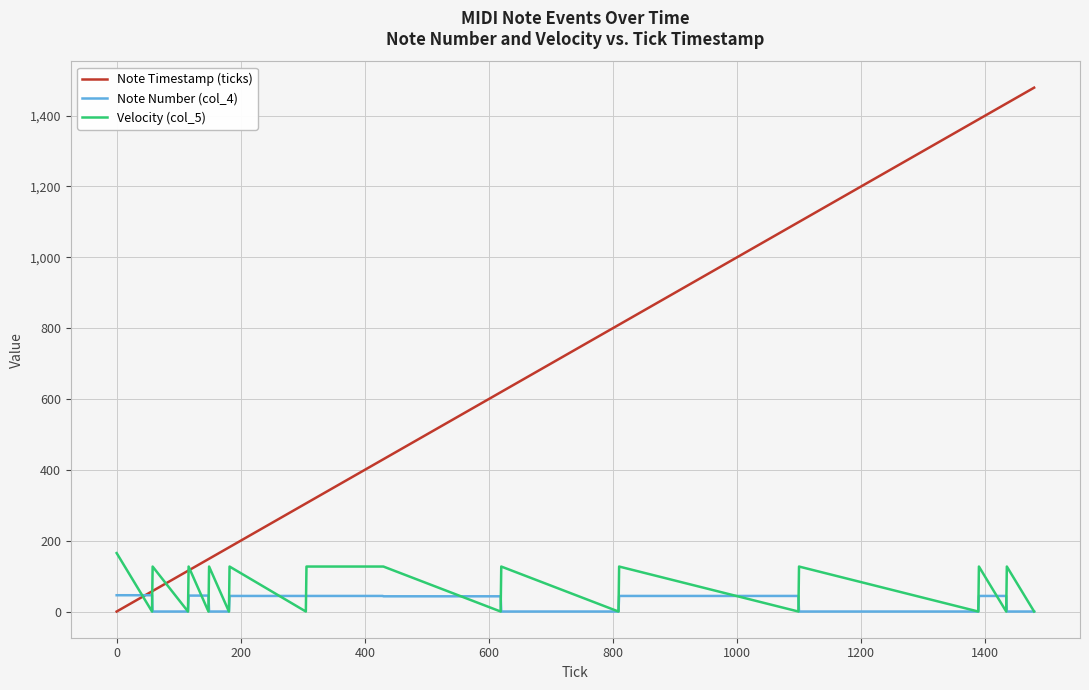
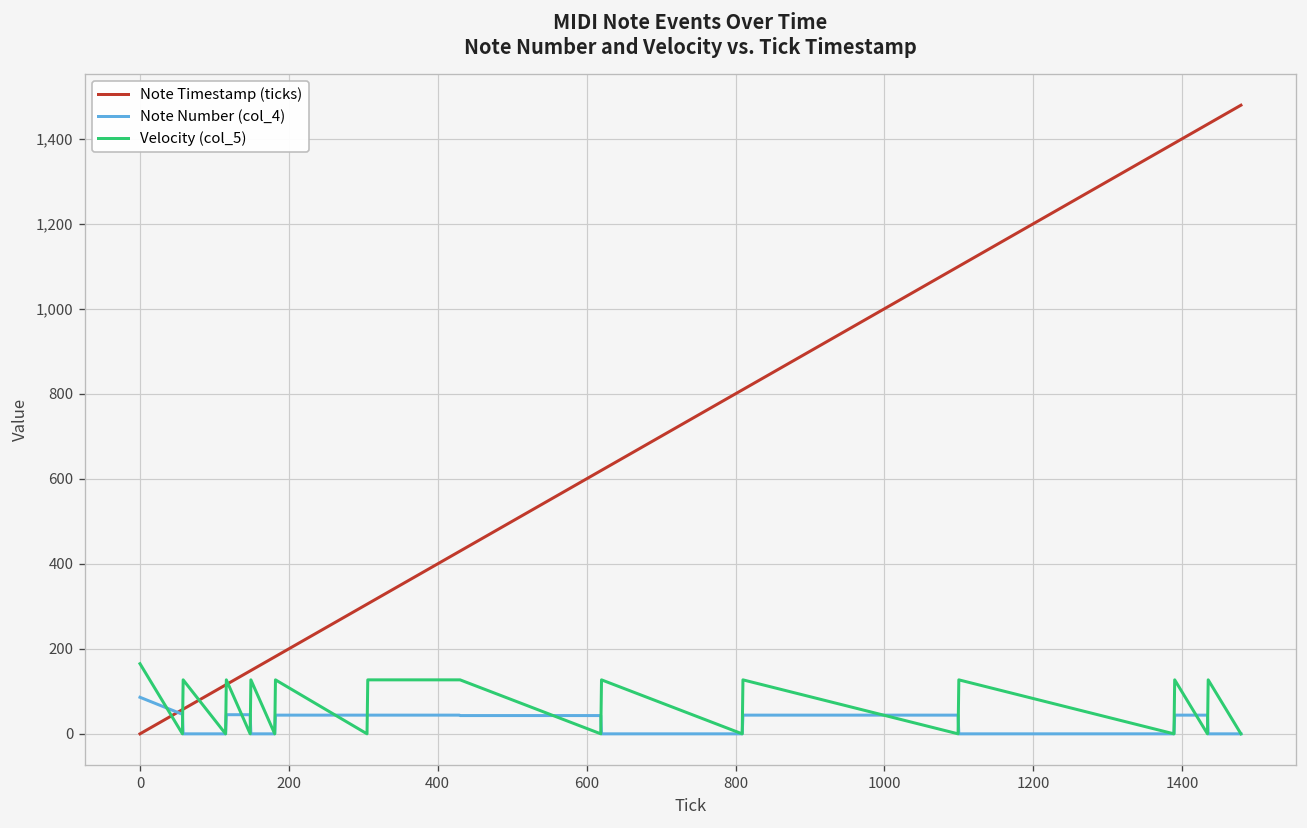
Note Number (col_4), 0: 50 -> 90
